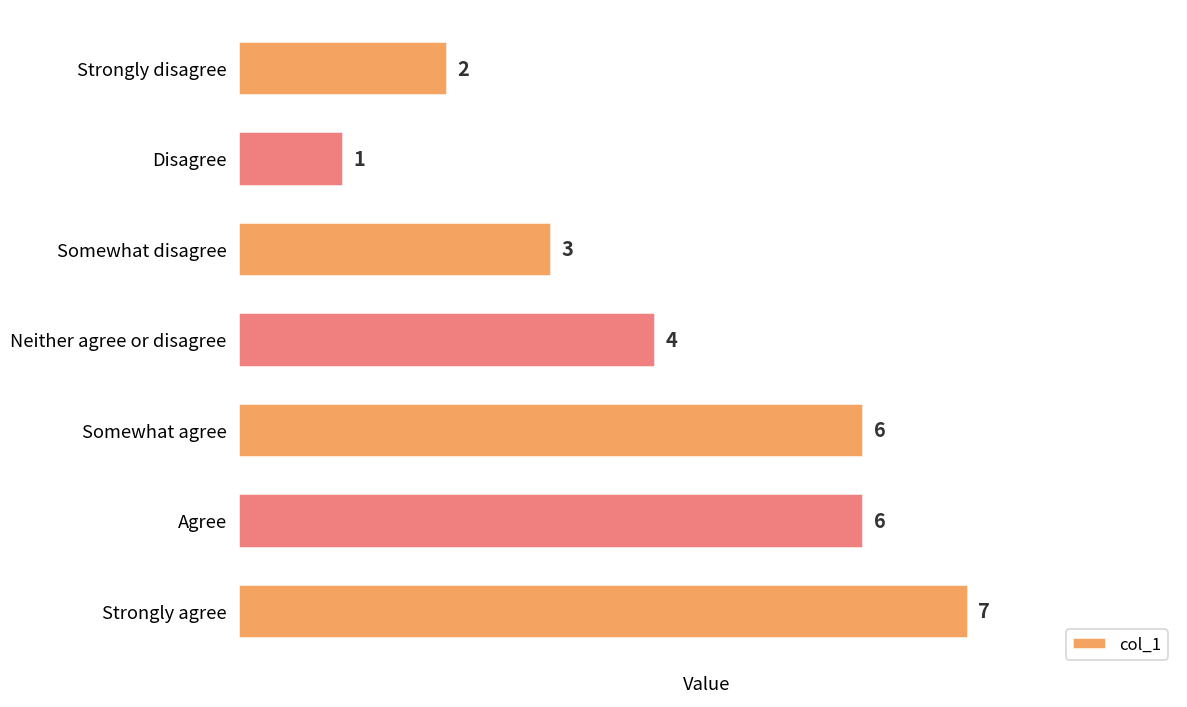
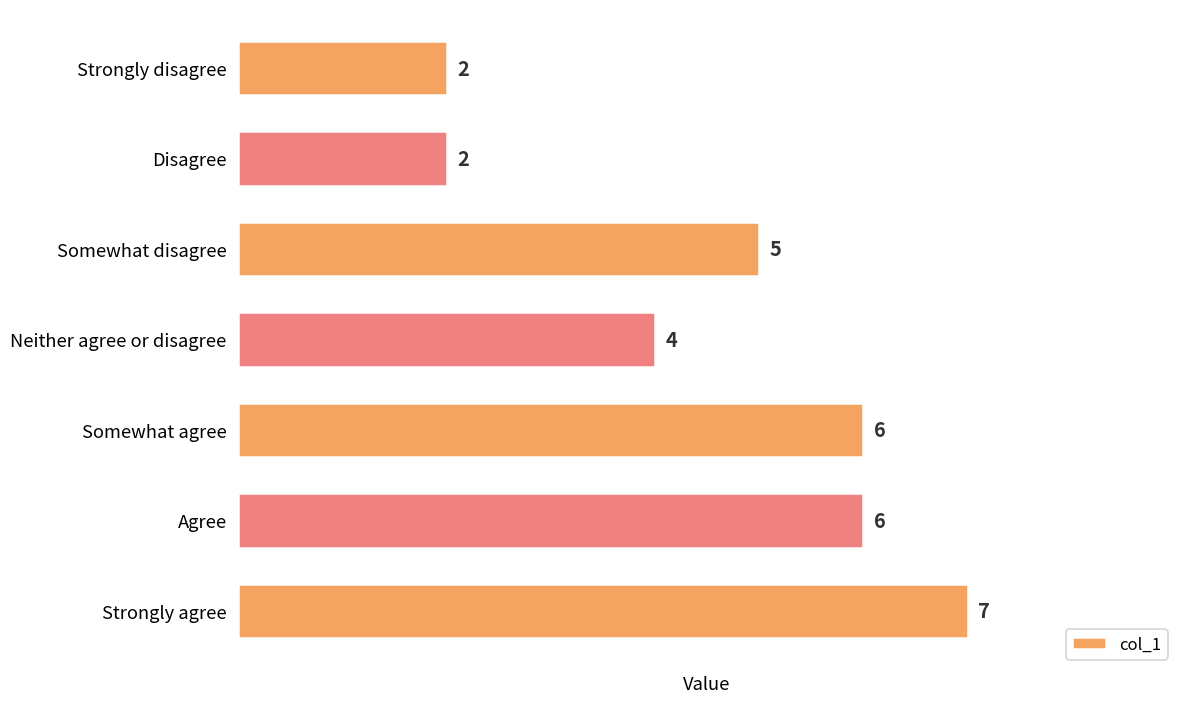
Disagree: 1 -> 2
Somewhat disagree: 3 -> 5
